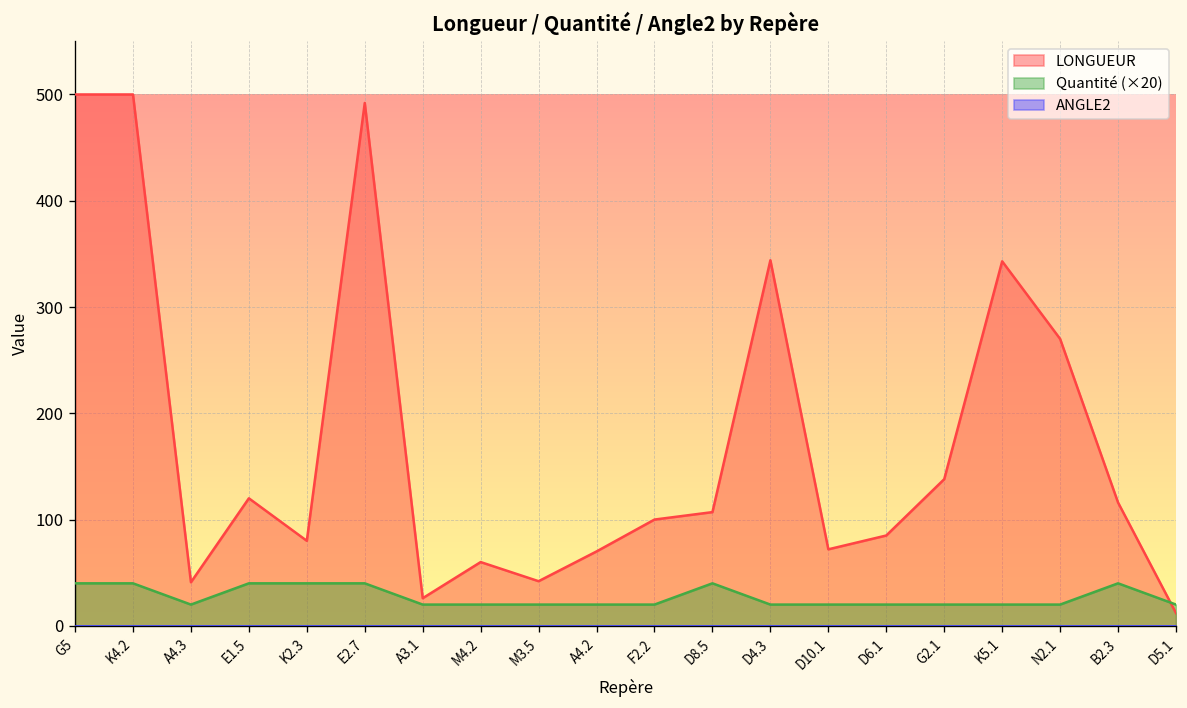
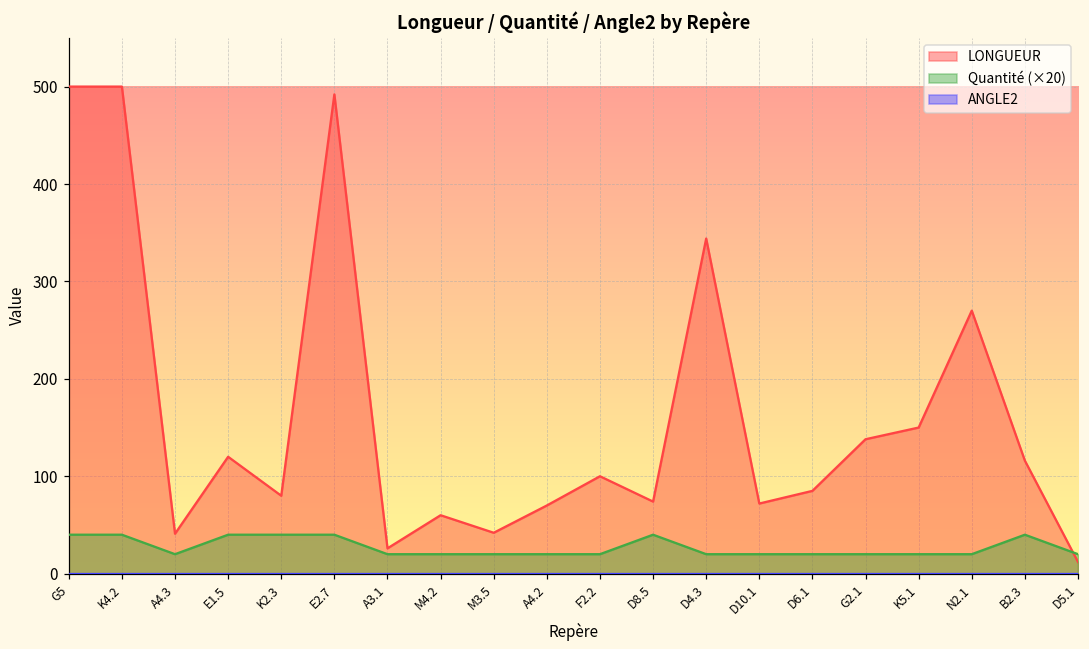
LONGUEUR, D8.5: 110 -> 70
LONGUEUR, K5.1: 340 -> 150
